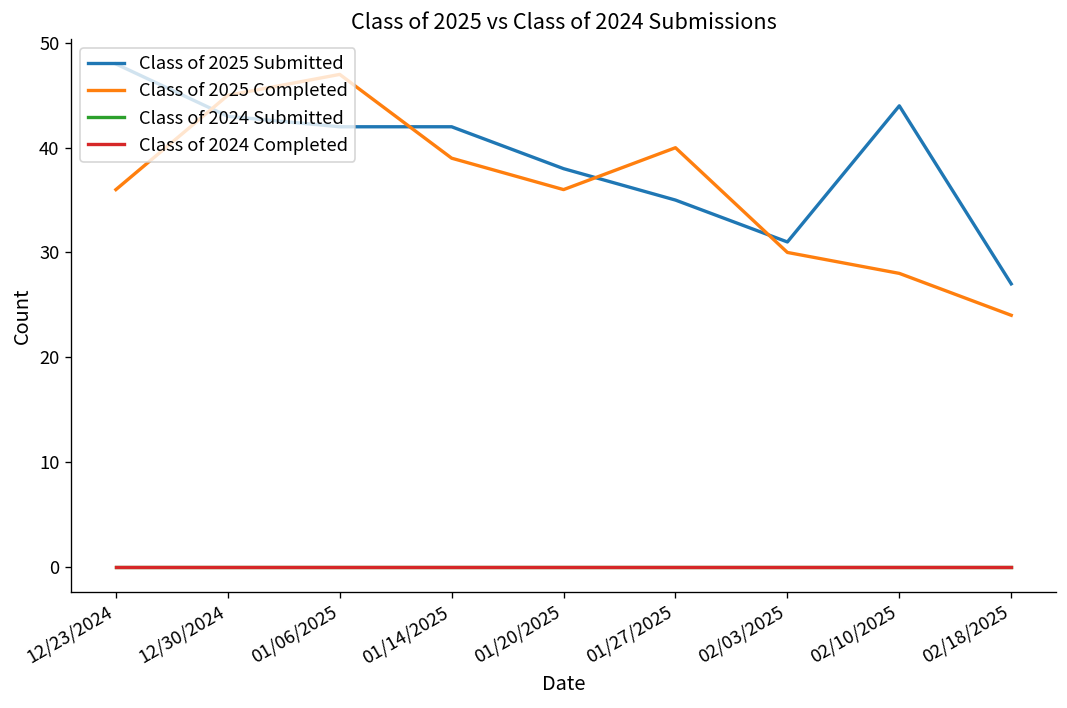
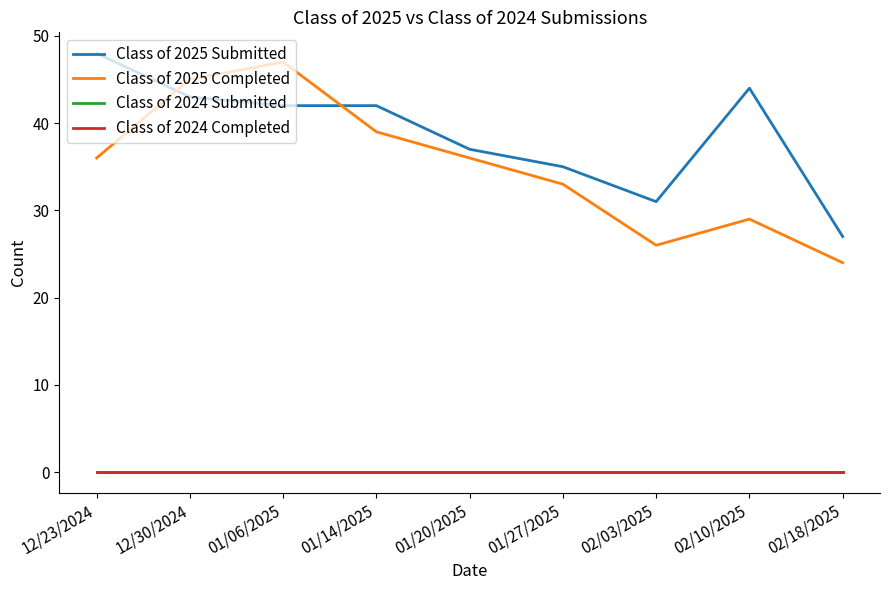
Class of 2025 Submitted, 01/20/2025: 38 -> 37
Class of 2025 Completed, 01/27/2025: 40 -> 33
Class of 2025 Completed, 02/03/2025: 30 -> 26
Class of 2025 Completed, 02/10/2025: 28 -> 29
